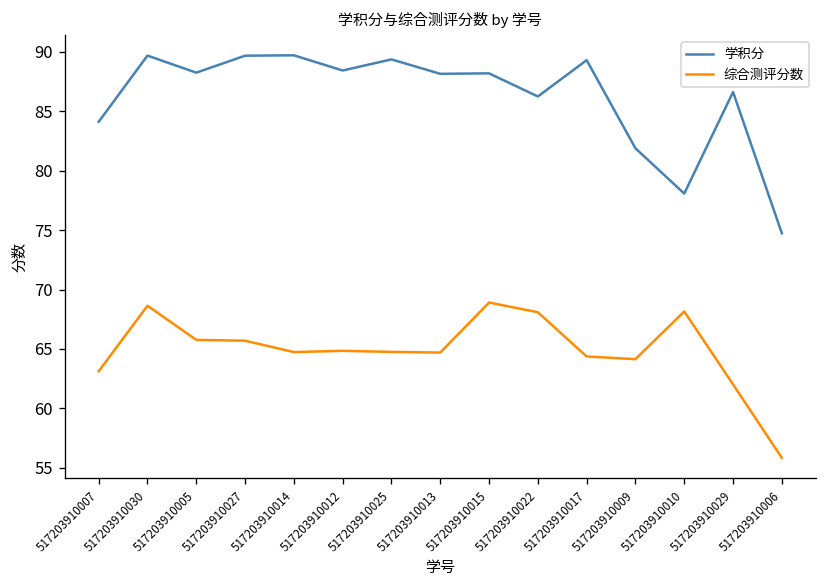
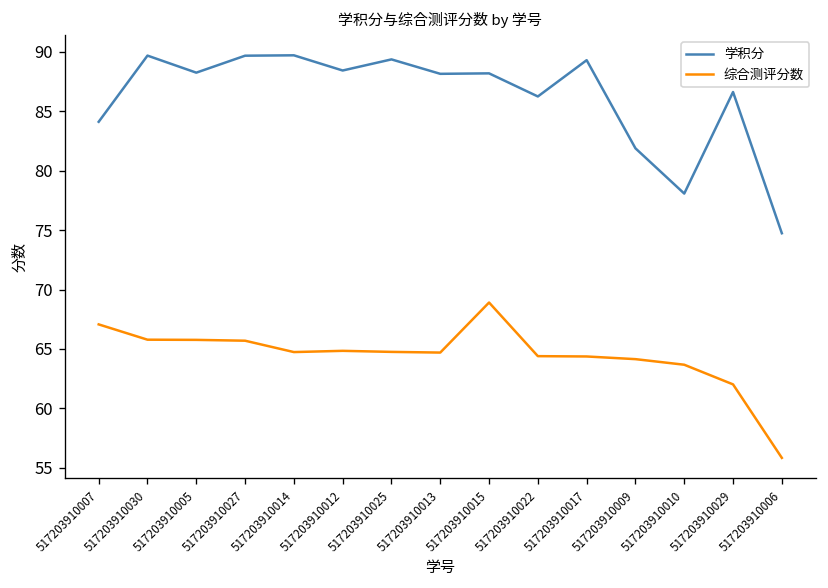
综合测评分数, 517203910007: 63 -> 67
综合测评分数, 517203910030: 69 -> 66
综合测评分数, 517203910022: 68 -> 64
综合测评分数, 517203910010: 68 -> 64
